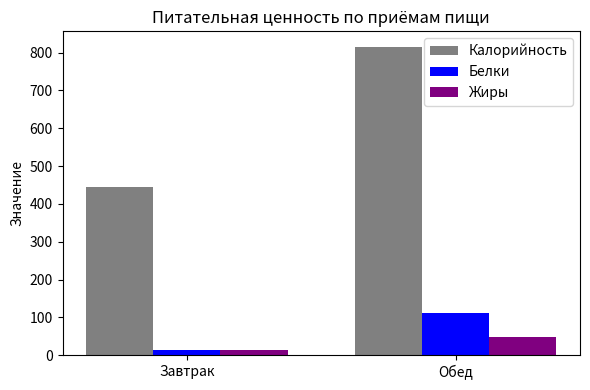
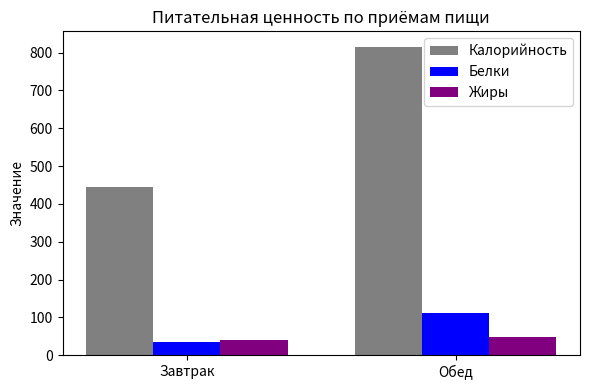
Белки, Завтрак: 10 -> 40
Жиры, Завтрак: 10 -> 40
